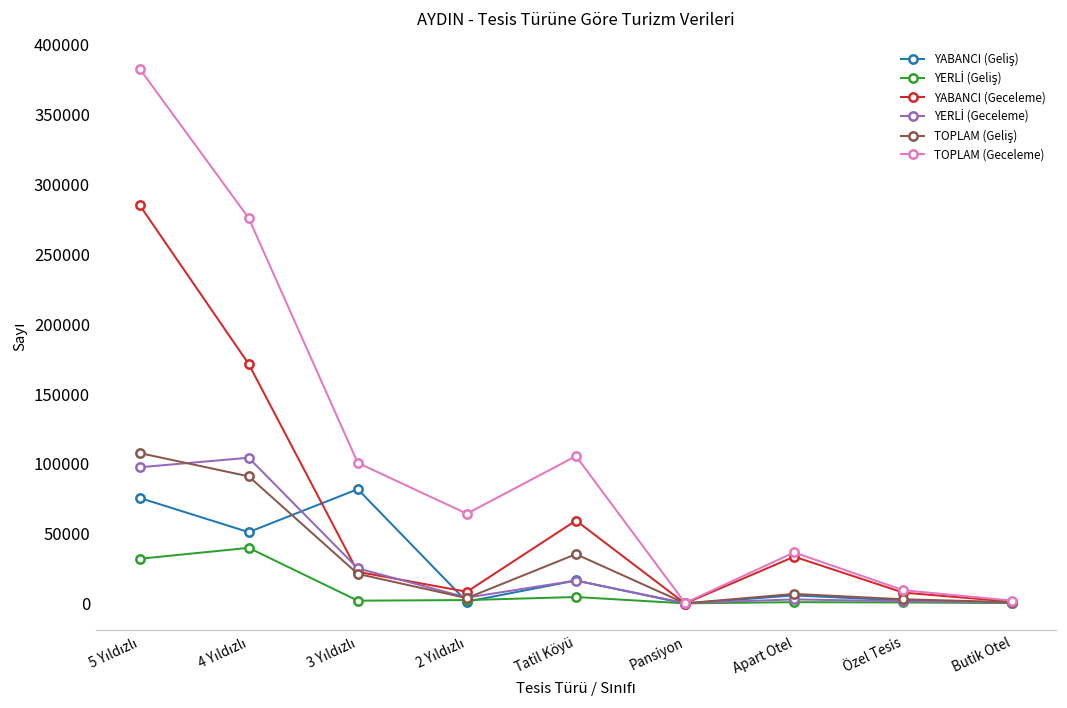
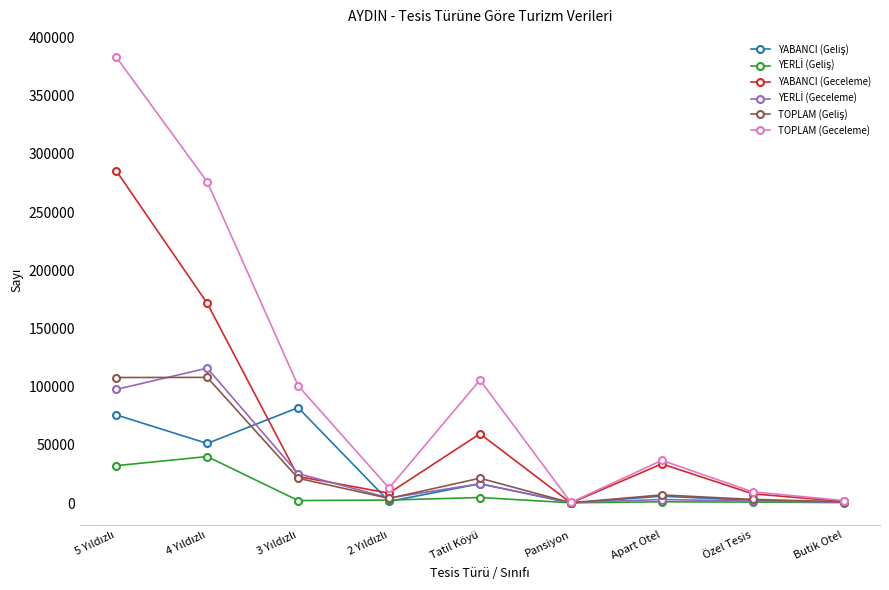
YERLİ (Geceleme), 4 Yıldızlı: 104000 -> 116000
TOPLAM (Geliş), 4 Yıldızlı: 91000 -> 108000
TOPLAM (Geceleme), 2 Yıldızlı: 64000 -> 13000
TOPLAM (Geliş), Tatil Köyü: 35000 -> 21000
